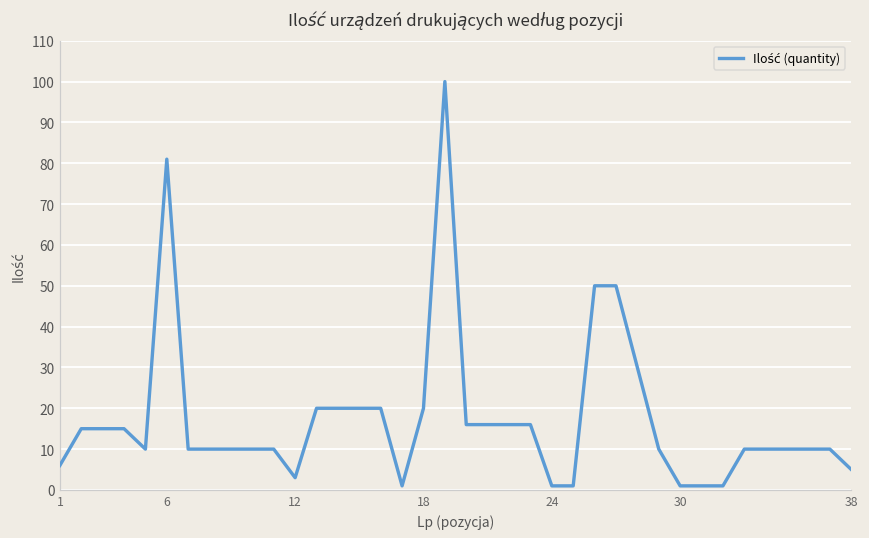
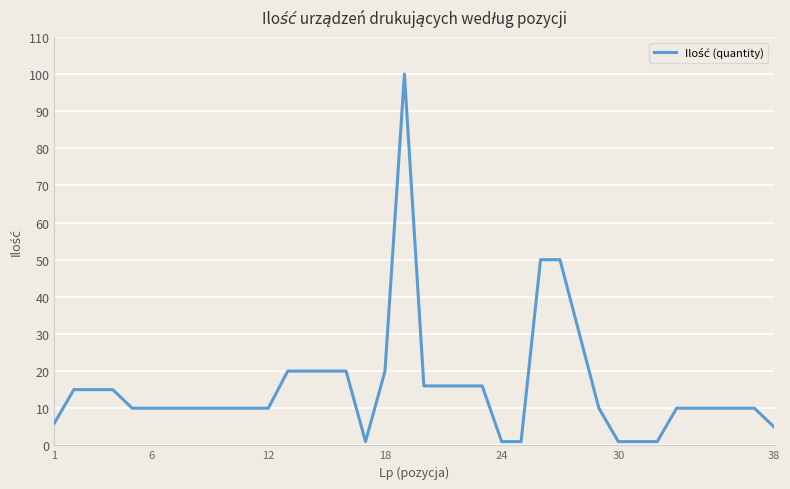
6: 81 -> 10
12: 3 -> 10
